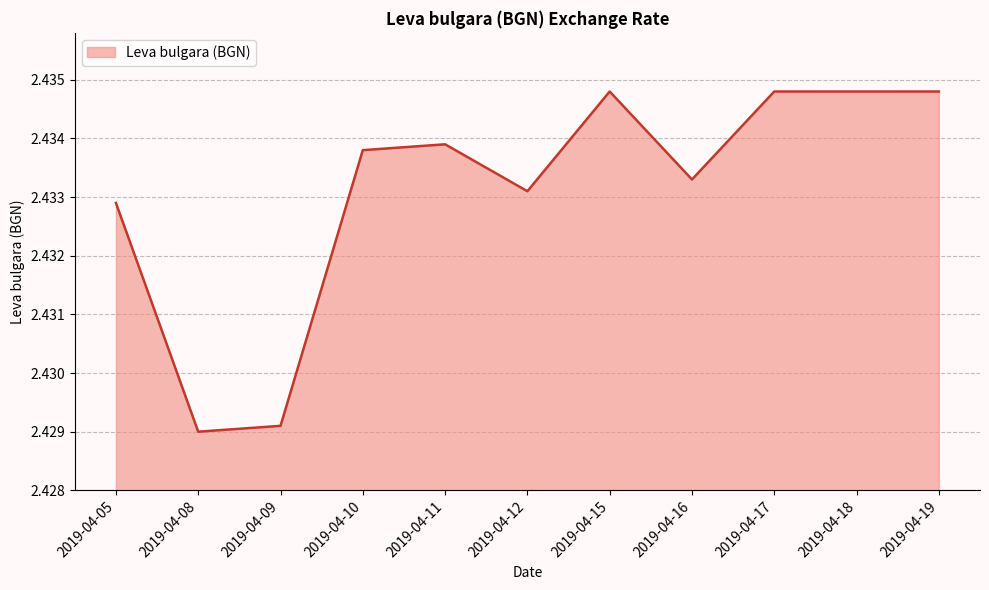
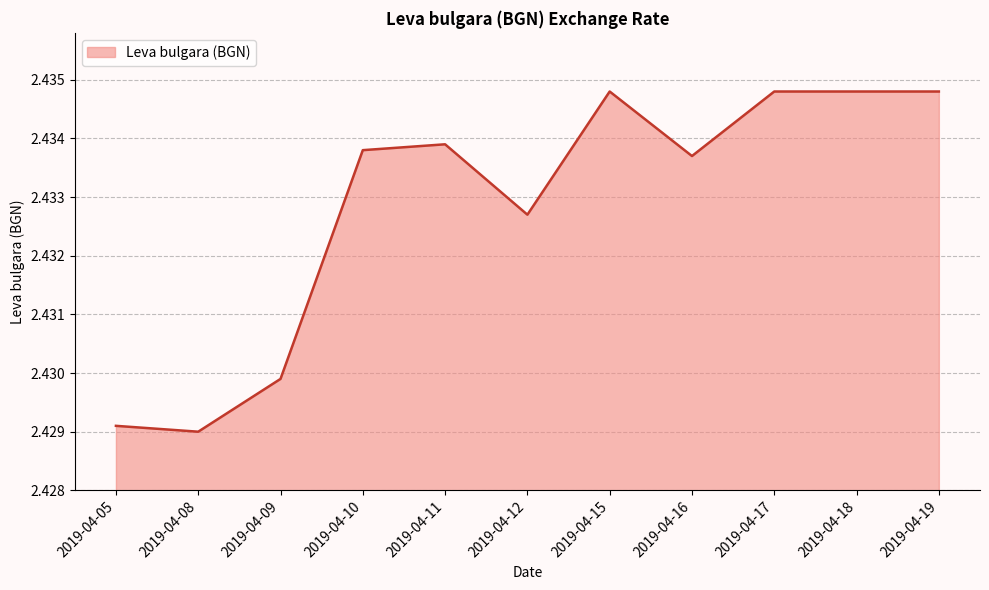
2019-04-05: 2.4329 -> 2.4291
2019-04-09: 2.4291 -> 2.4299
2019-04-12: 2.4331 -> 2.4327
2019-04-16: 2.4333 -> 2.4337
